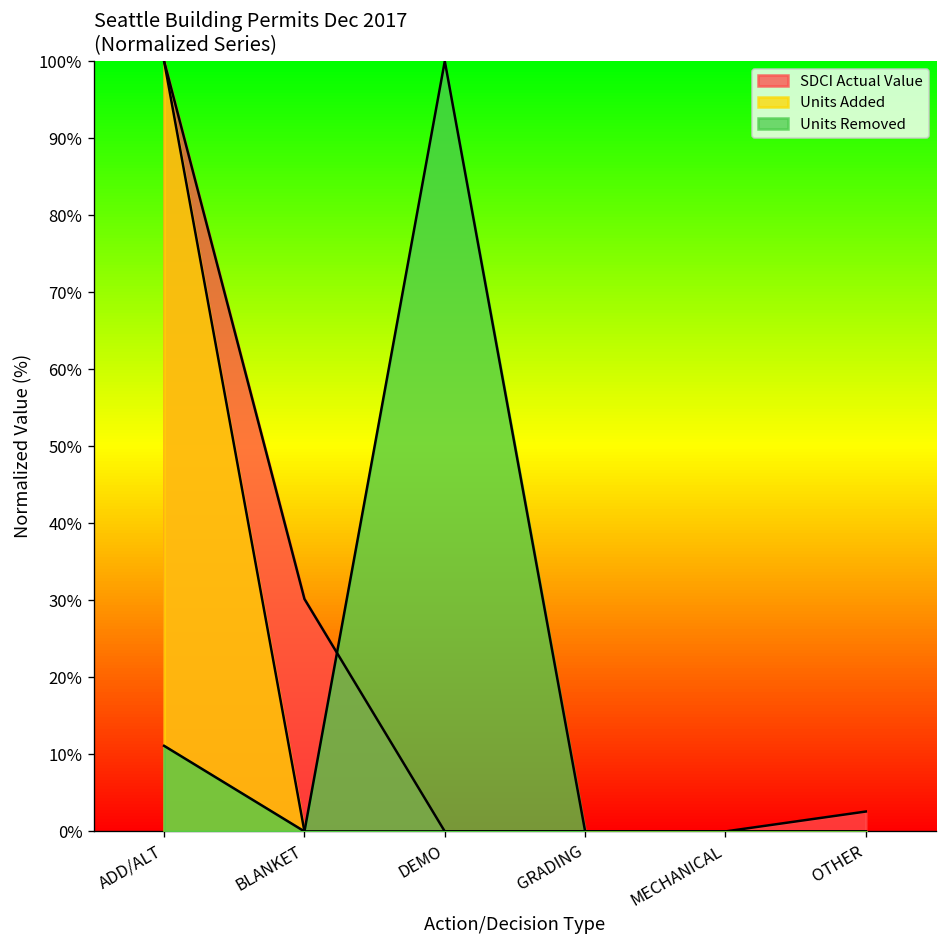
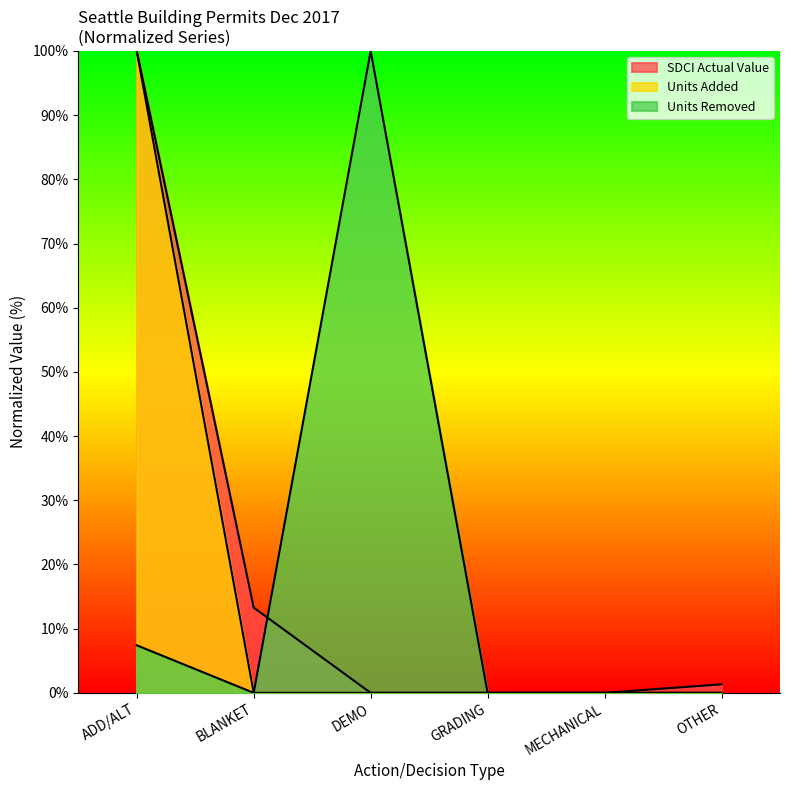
Units Removed, ADD/ALT: 11% -> 7%
SDCI Actual Value, BLANKET: 30% -> 13%
SDCI Actual Value, OTHER: 3% -> 1%
